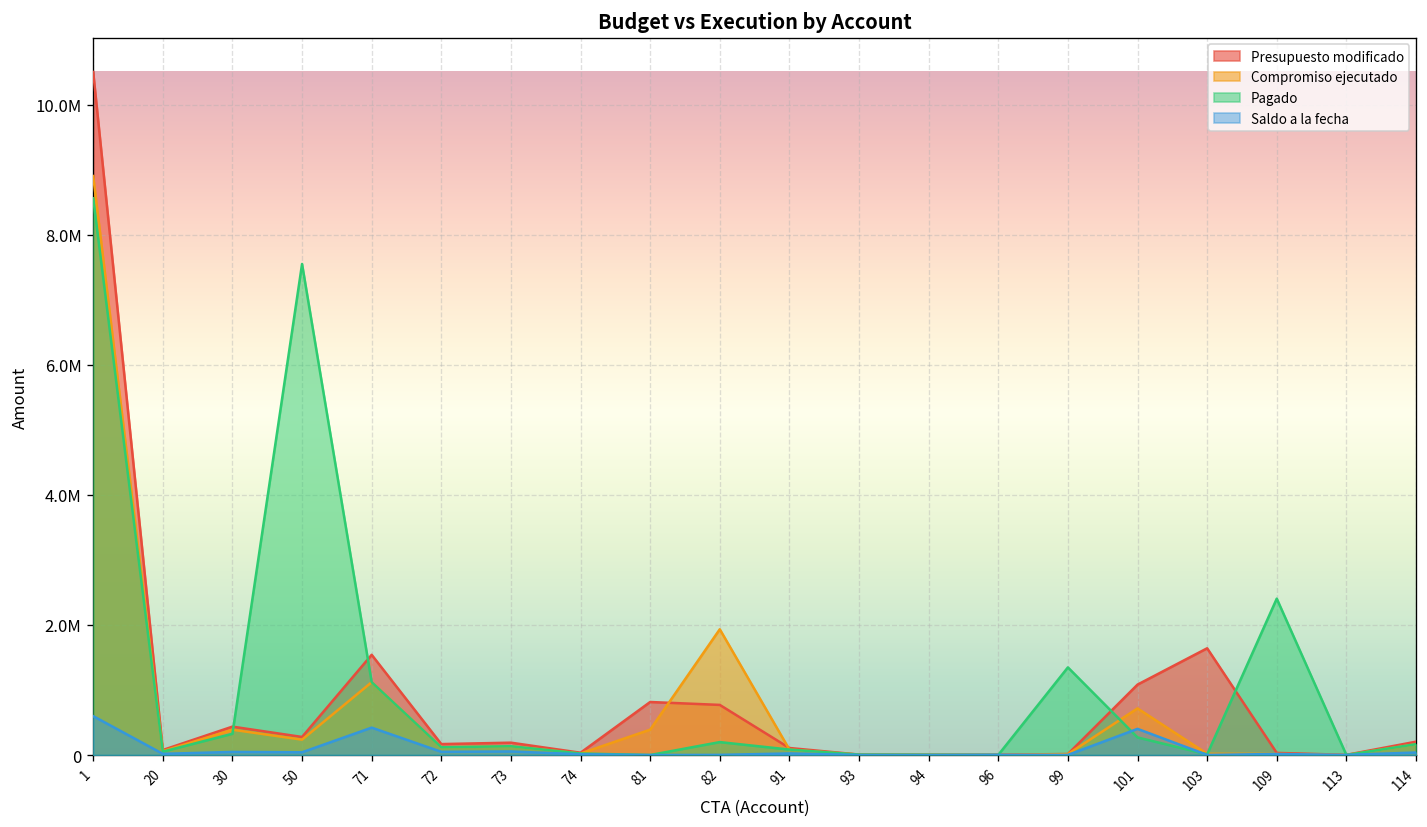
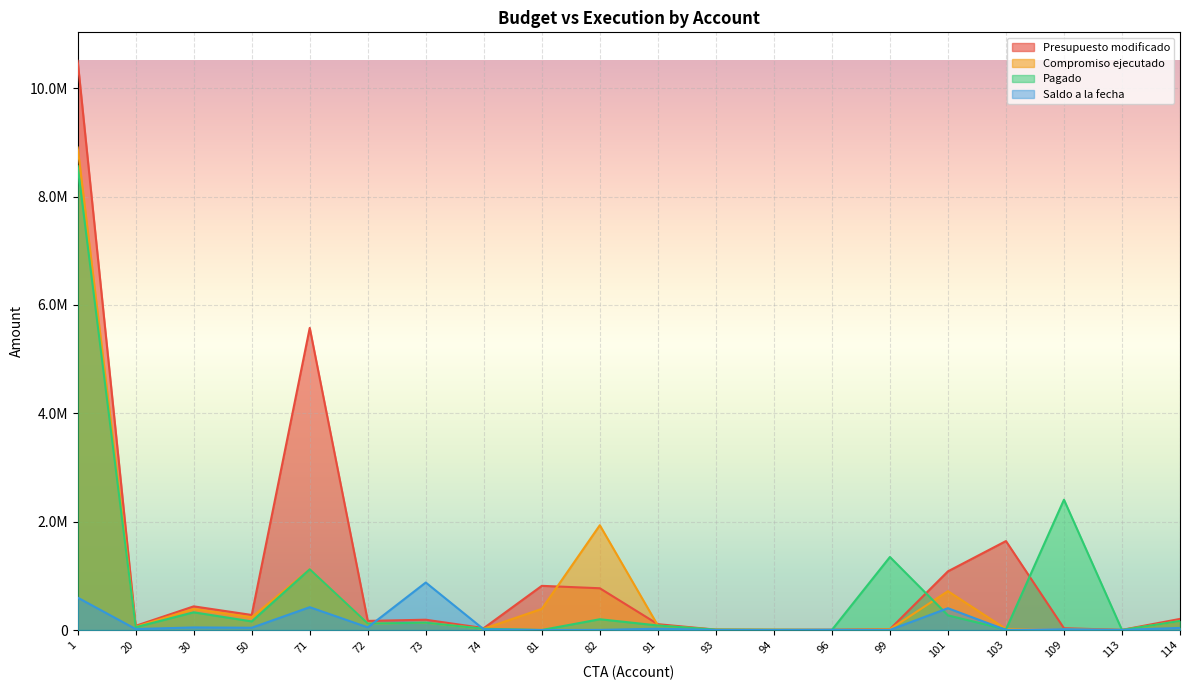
Pagado, 50: 7600000 -> 200000
Presupuesto modificado, 71: 1500000 -> 5600000
Saldo a la fecha, 73: 100000 -> 900000
